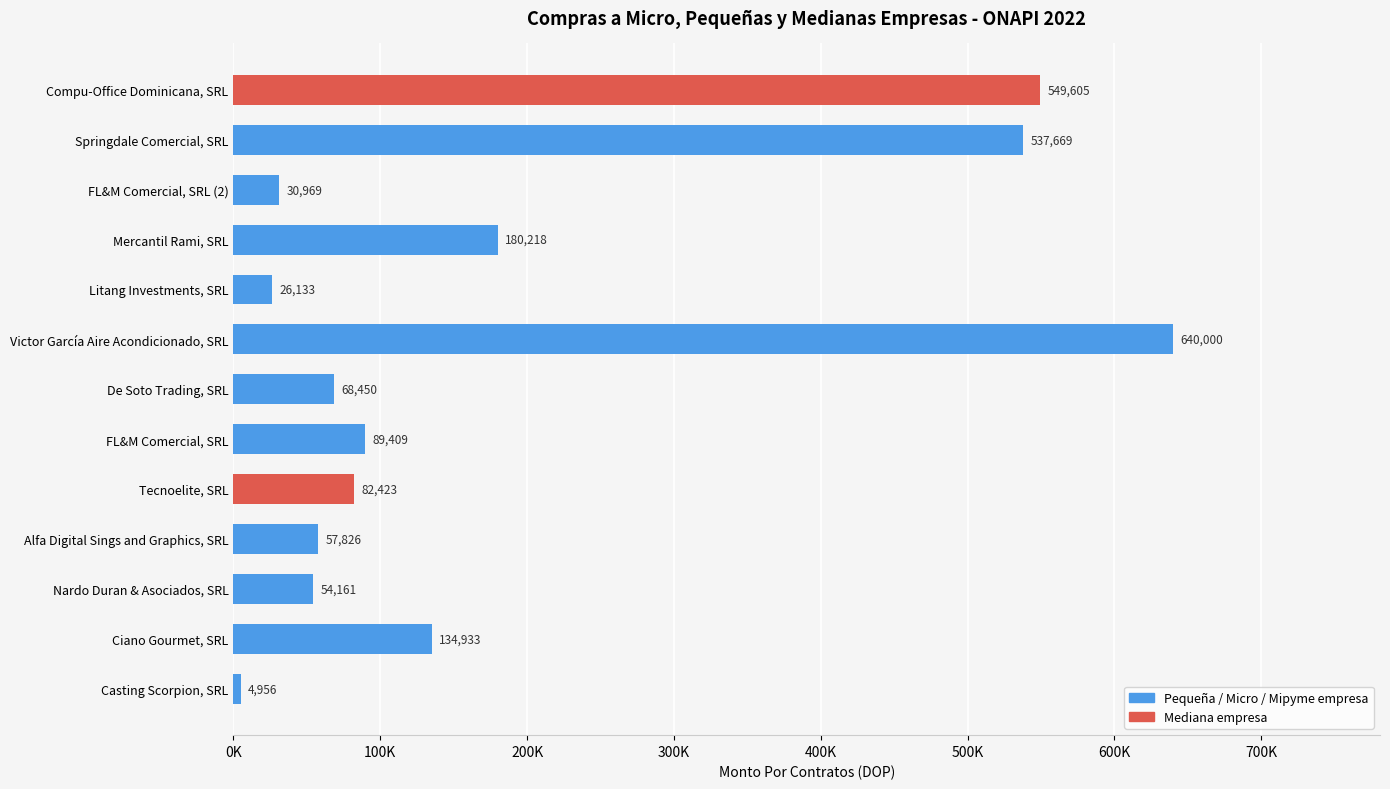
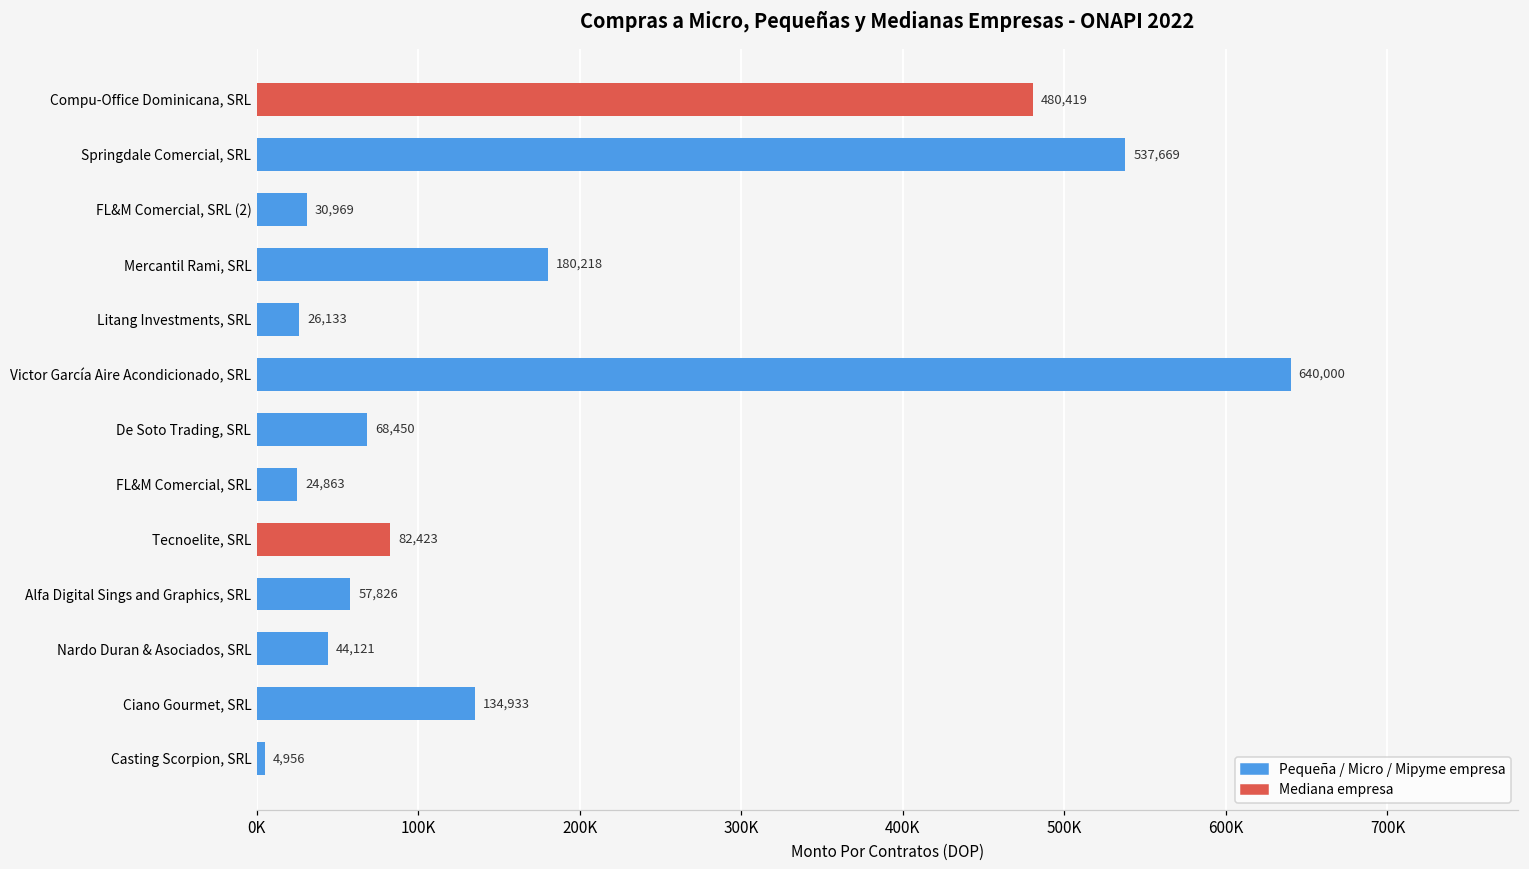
Compu-Office Dominicana, SRL: 549,605 -> 480,419
FL&M Comercial, SRL: 89,409 -> 24,863
Nardo Duran & Asociados, SRL: 54,161 -> 44,121
